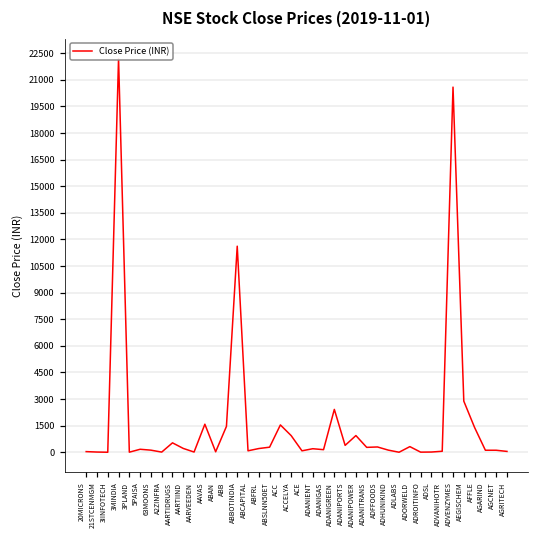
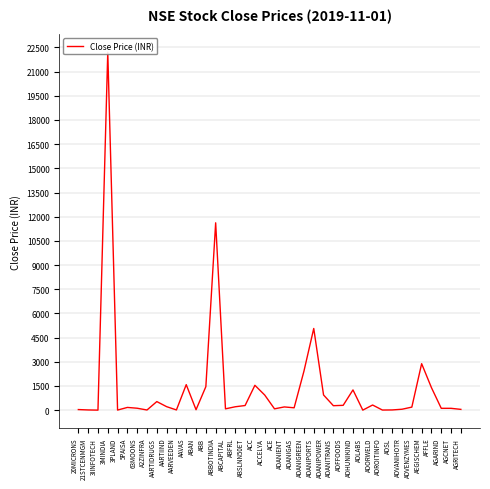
ADANIPORTS: 400 -> 5100
ADHUNIKIND: 100 -> 1300
ADVENZYMES: 20600 -> 200
